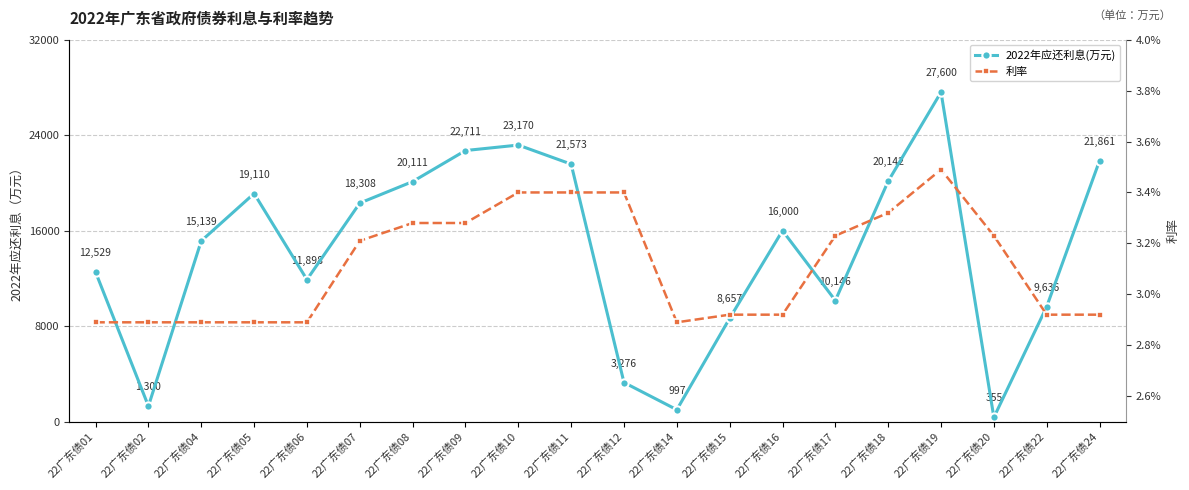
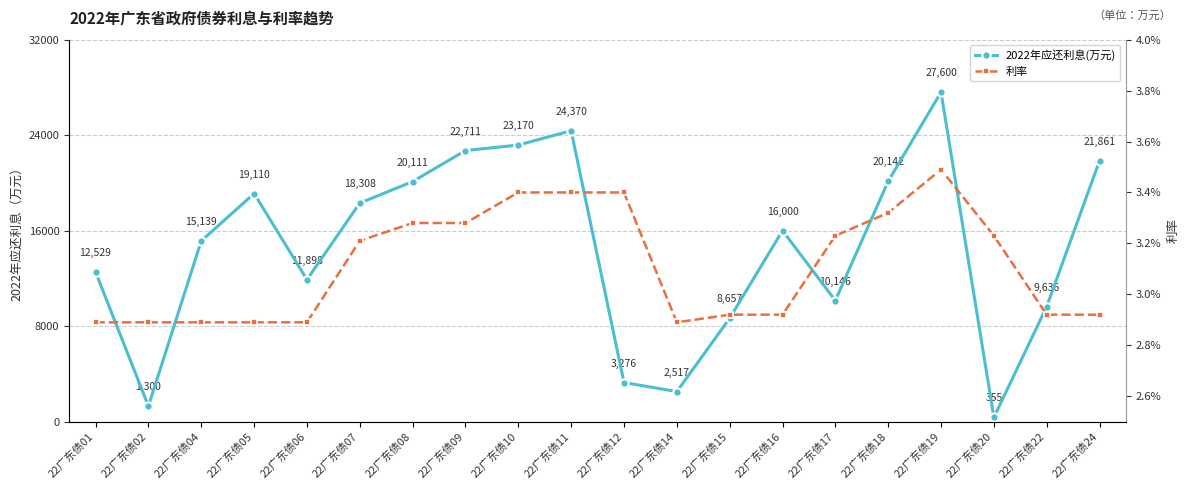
2022年应还利息(万元), 22广东债11: 21,573 -> 24,370
2022年应还利息(万元), 22广东债14: 997 -> 2,517
